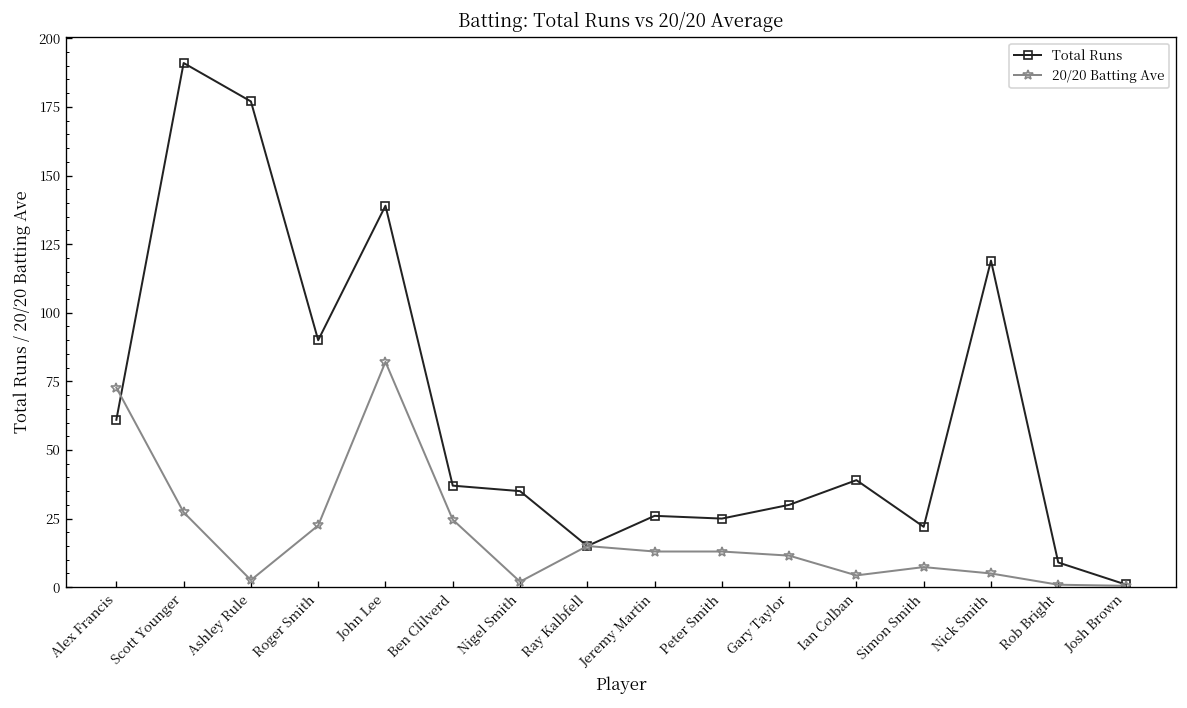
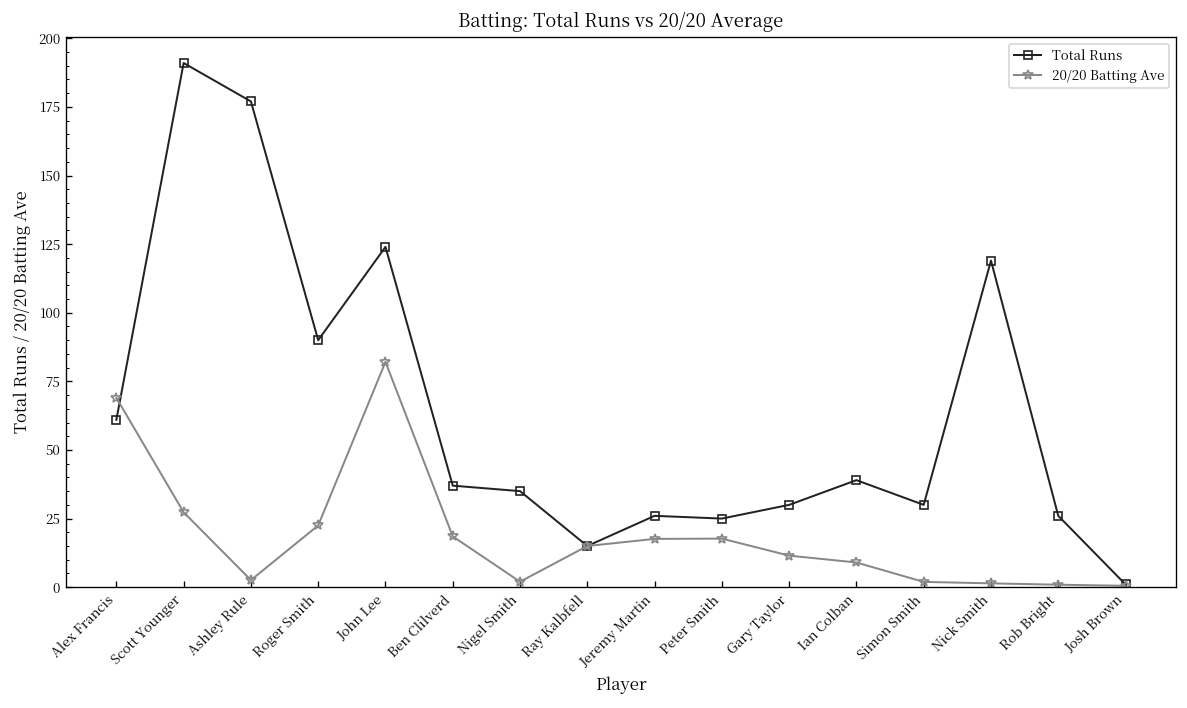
20/20 Batting Ave, Alex Francis: 73 -> 69
Total Runs, John Lee: 139 -> 124
20/20 Batting Ave, Ben Clilverd: 25 -> 19
20/20 Batting Ave, Jeremy Martin: 13 -> 18
20/20 Batting Ave, Peter Smith: 13 -> 18
20/20 Batting Ave, Ian Colban: 4 -> 9
Total Runs, Simon Smith: 22 -> 30
20/20 Batting Ave, Simon Smith: 7 -> 2
20/20 Batting Ave, Nick Smith: 5 -> 1
Total Runs, Rob Bright: 9 -> 26
